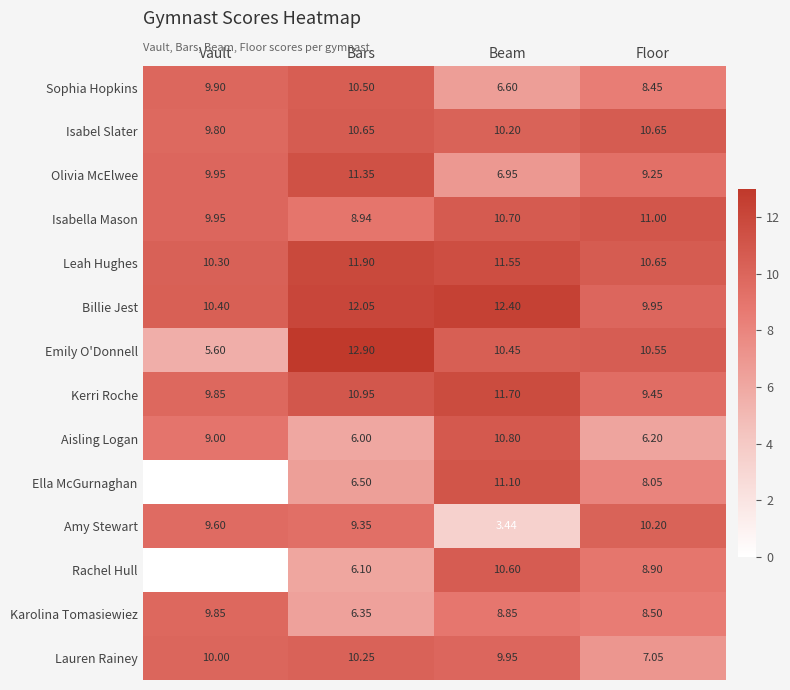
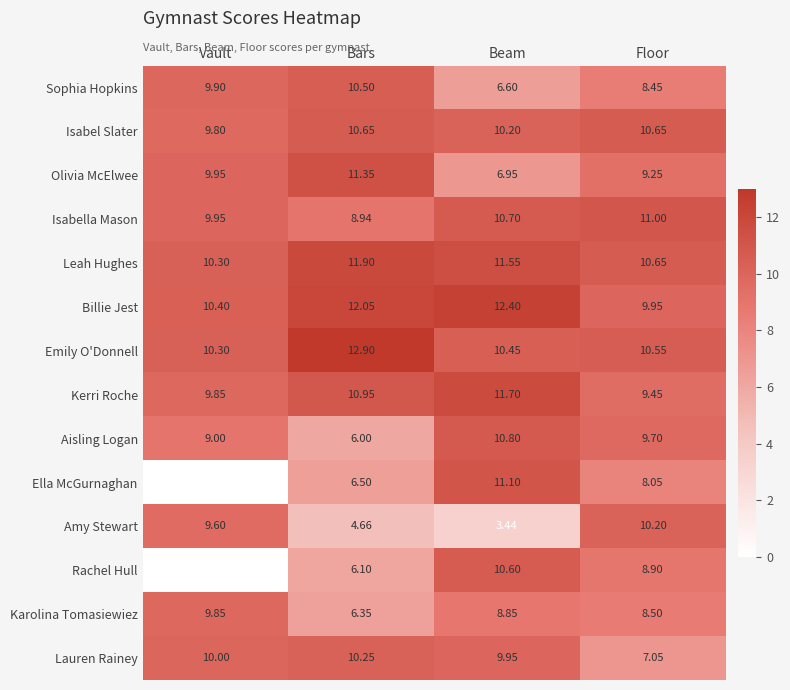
Emily O'Donnell, Vault: 5.60 -> 10.30
Aisling Logan, Floor: 6.20 -> 9.70
Amy Stewart, Bars: 9.35 -> 4.66
